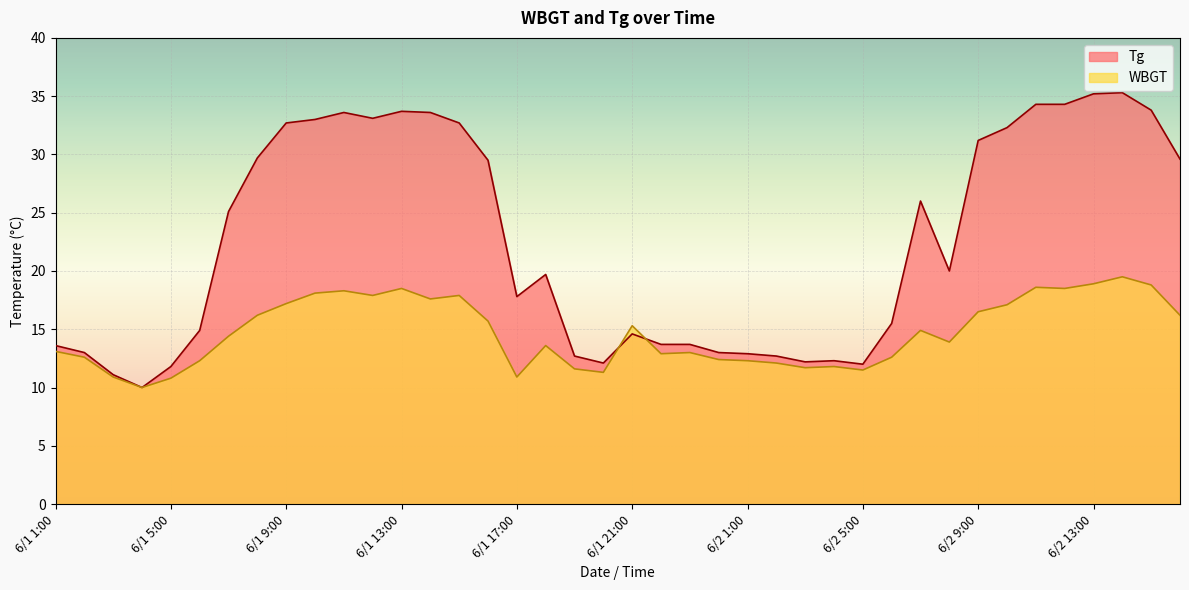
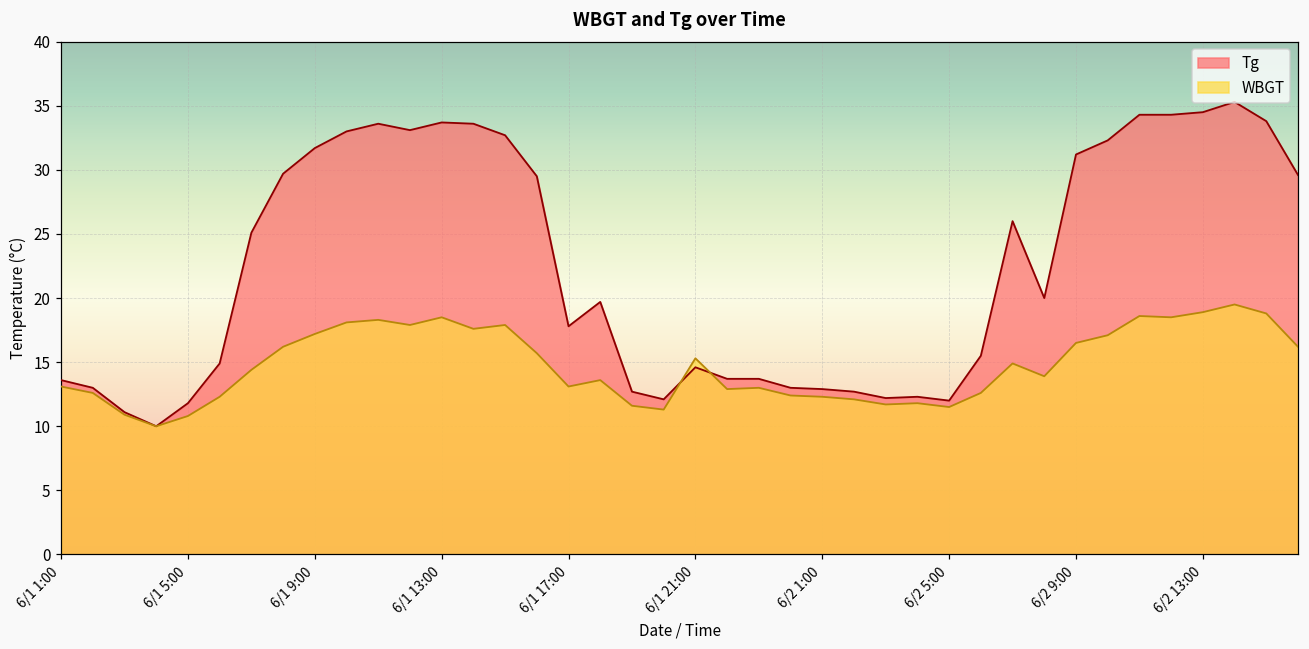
Tg, 6/1 9:00: 32.7 -> 31.7
WBGT, 6/1 17:00: 10.9 -> 13.1
Tg, 6/2 13:00: 35.2 -> 34.5
